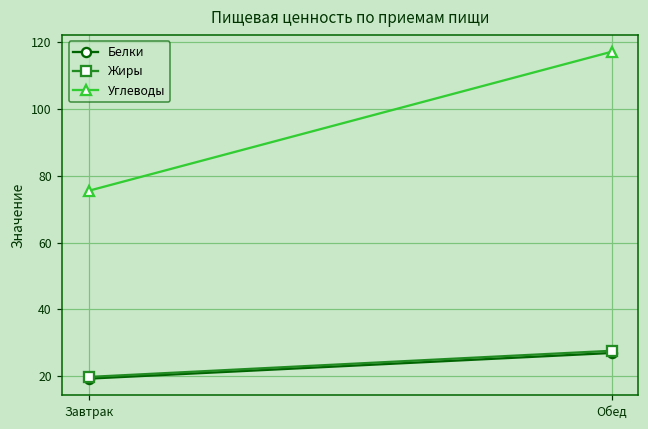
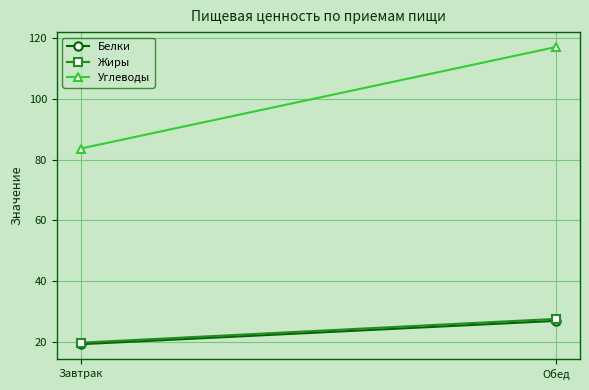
Углеводы, Завтрак: 76 -> 84
